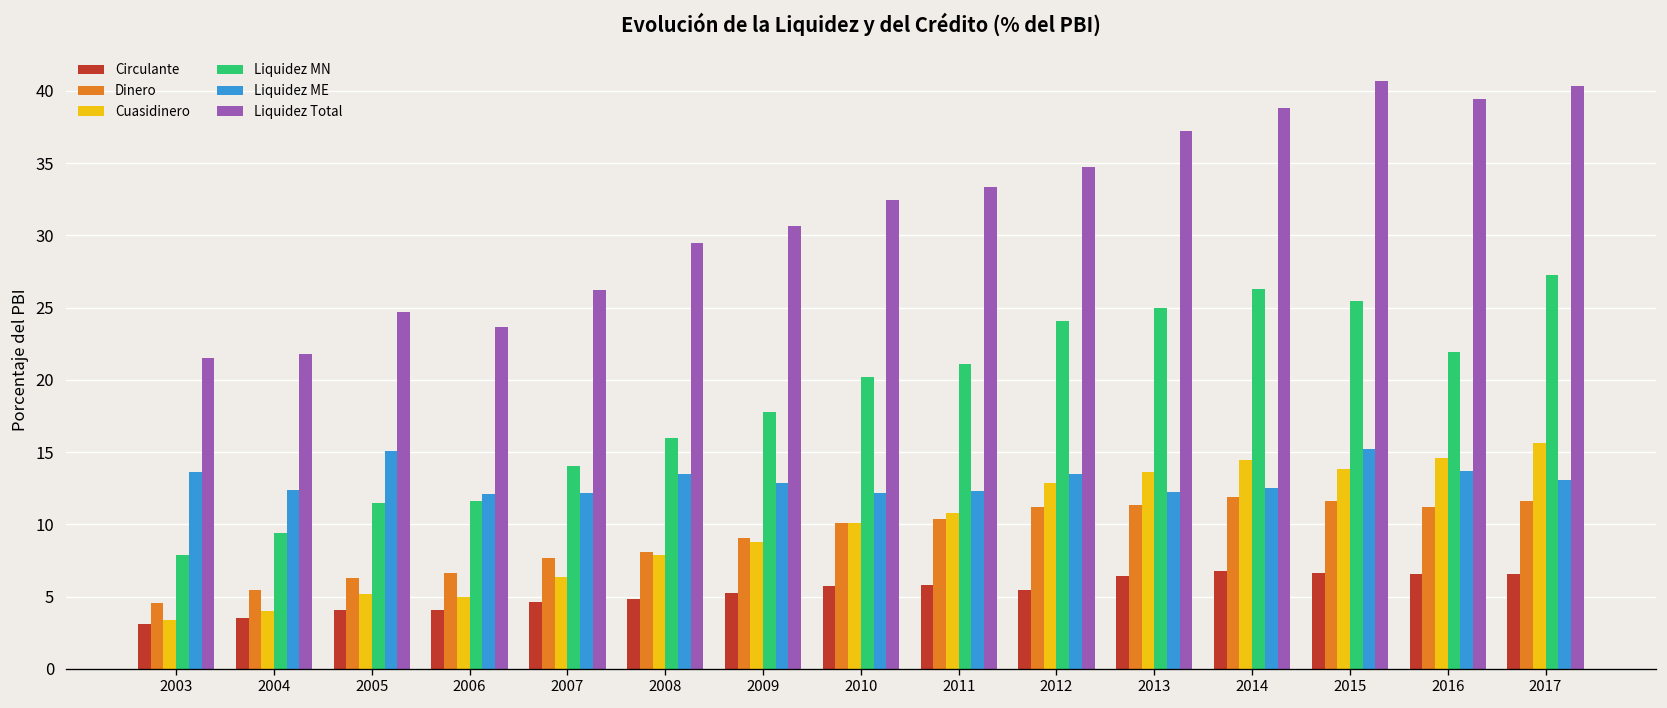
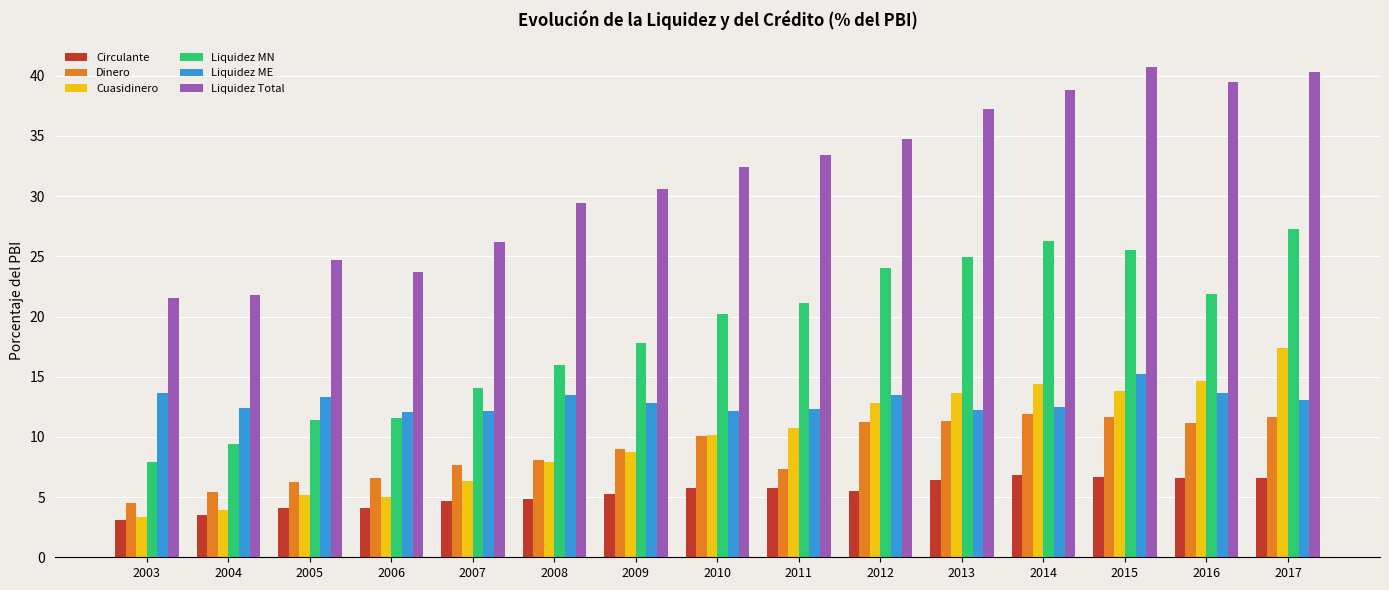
Liquidez ME, 2005: 15.1 -> 13.3
Dinero, 2011: 10.3 -> 7.3
Cuasidinero, 2017: 15.6 -> 17.4
